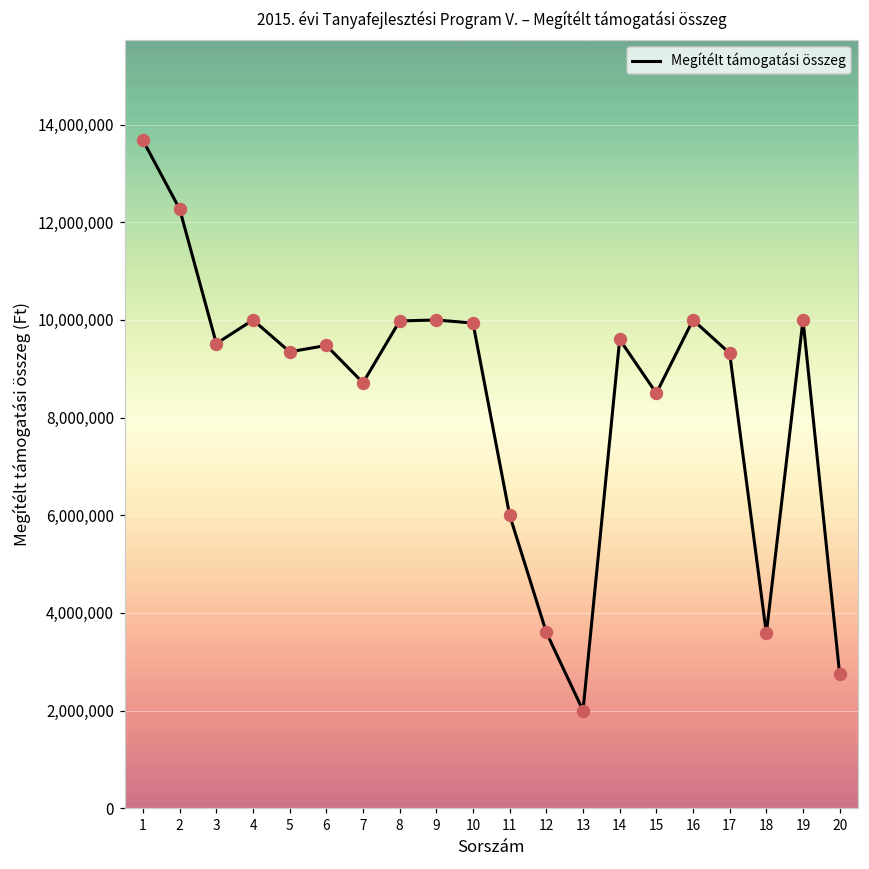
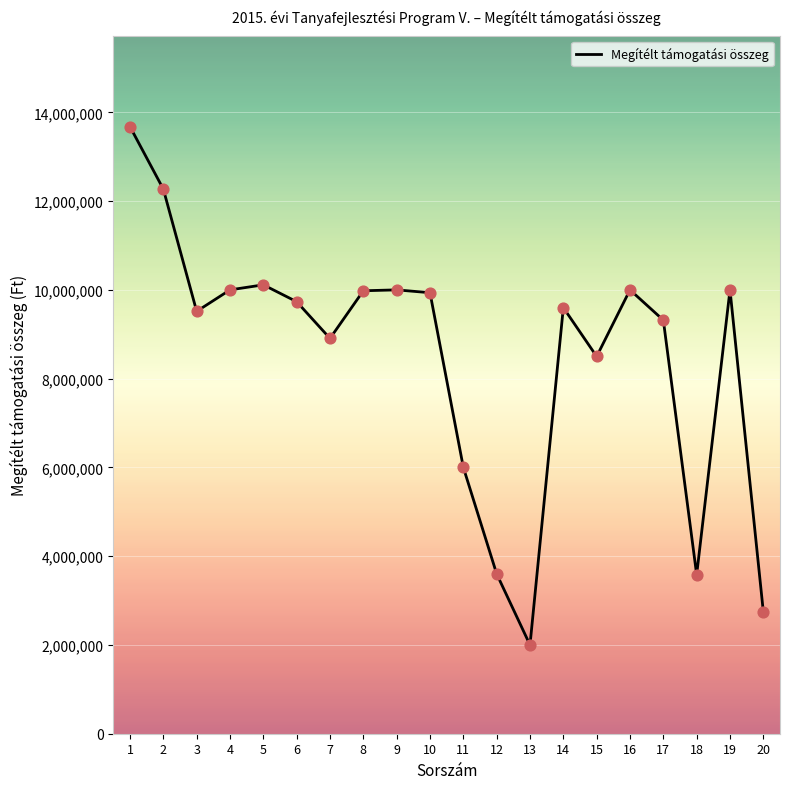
5: 9,300,000 -> 10,100,000
6: 9,500,000 -> 9,700,000
7: 8,700,000 -> 8,900,000
